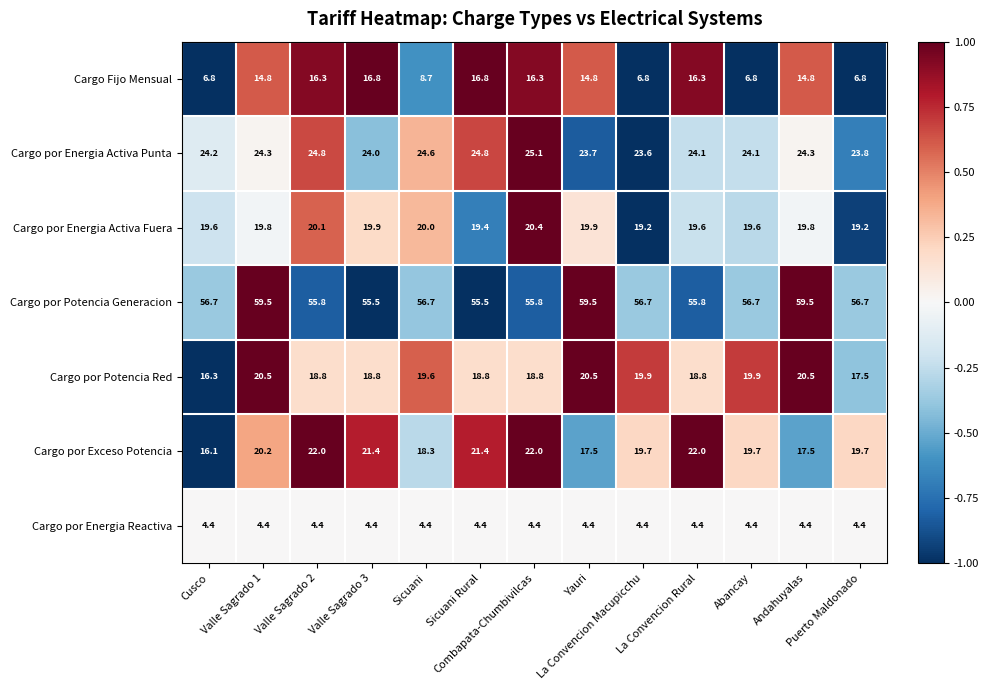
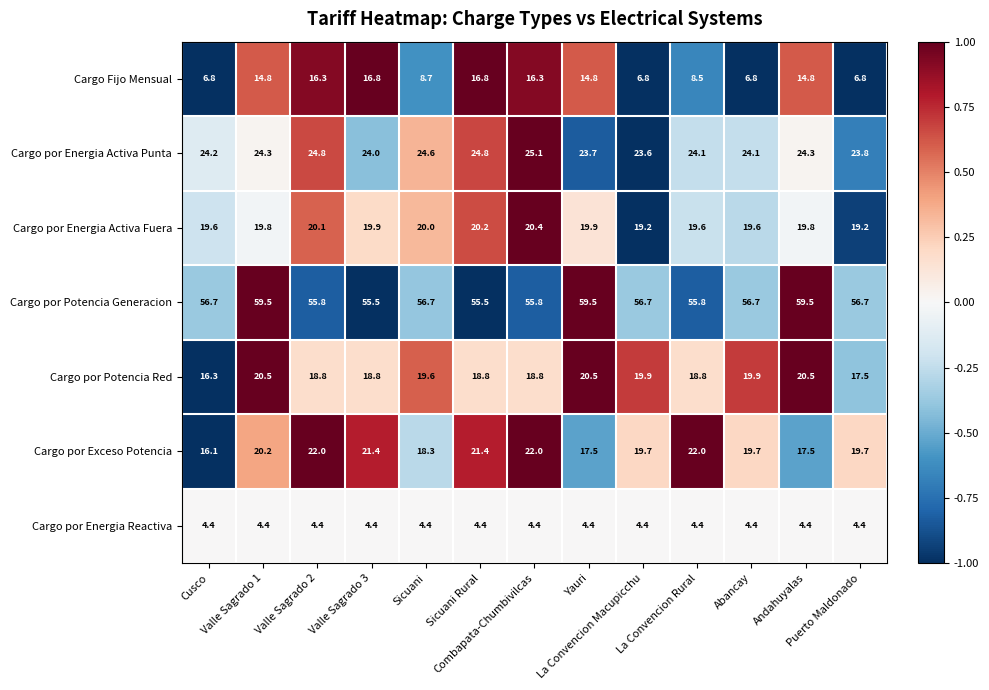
Cargo Fijo Mensual, La Convencion Rural: 16.3 -> 8.5
Cargo por Energia Activa Fuera, Sicuani Rural: 19.4 -> 20.2
